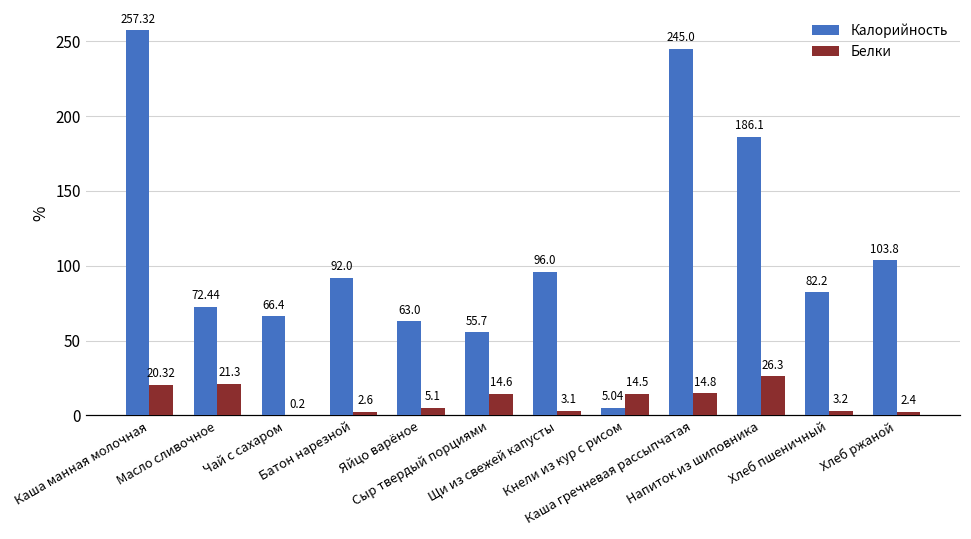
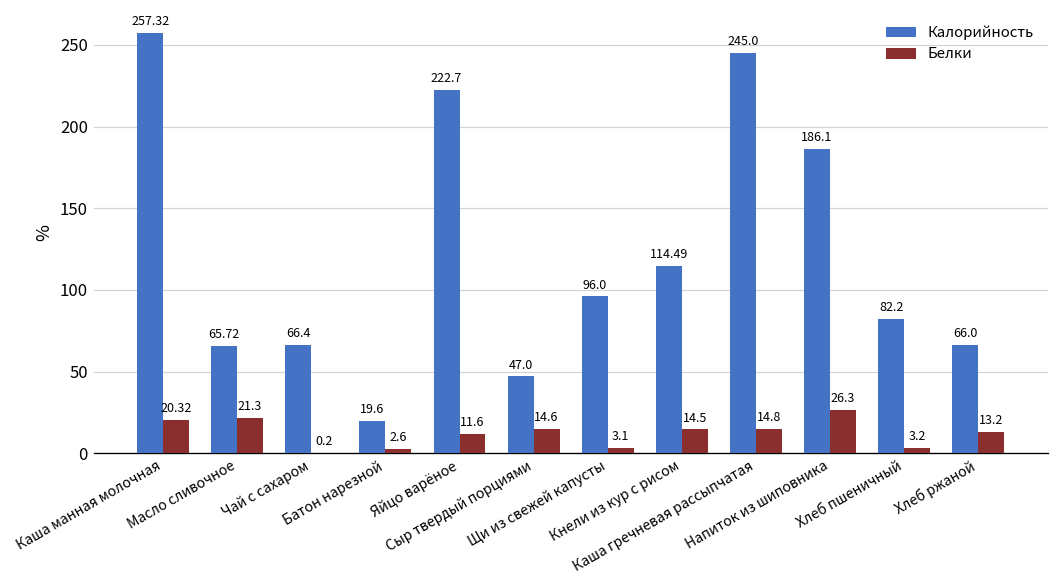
Калорийность, Масло сливочное: 72.44 -> 65.72
Калорийность, Батон нарезной: 92.0 -> 19.6
Калорийность, Яйцо варёное: 63.0 -> 222.7
Белки, Яйцо варёное: 5.1 -> 11.6
Калорийность, Сыр твердый порциями: 55.7 -> 47.0
Калорийность, Кнели из кур с рисом: 5.04 -> 114.49
Калорийность, Хлеб ржаной: 103.8 -> 66.0
Белки, Хлеб ржаной: 2.4 -> 13.2
